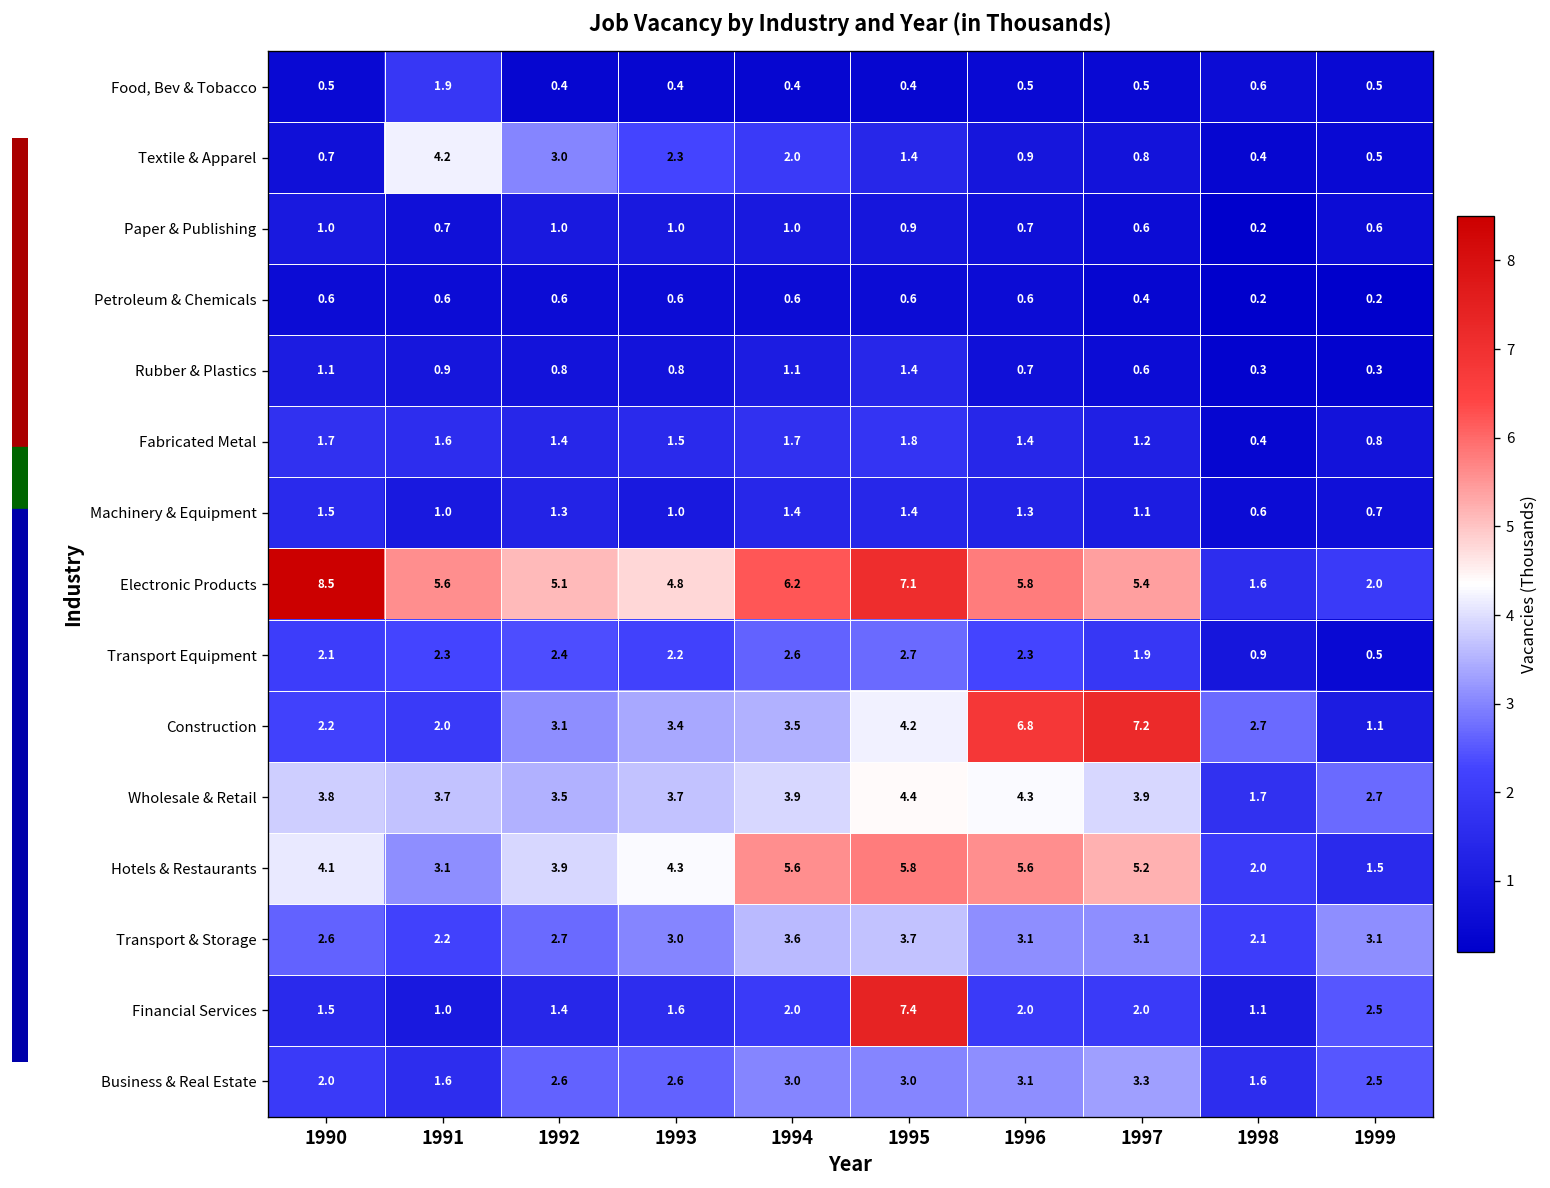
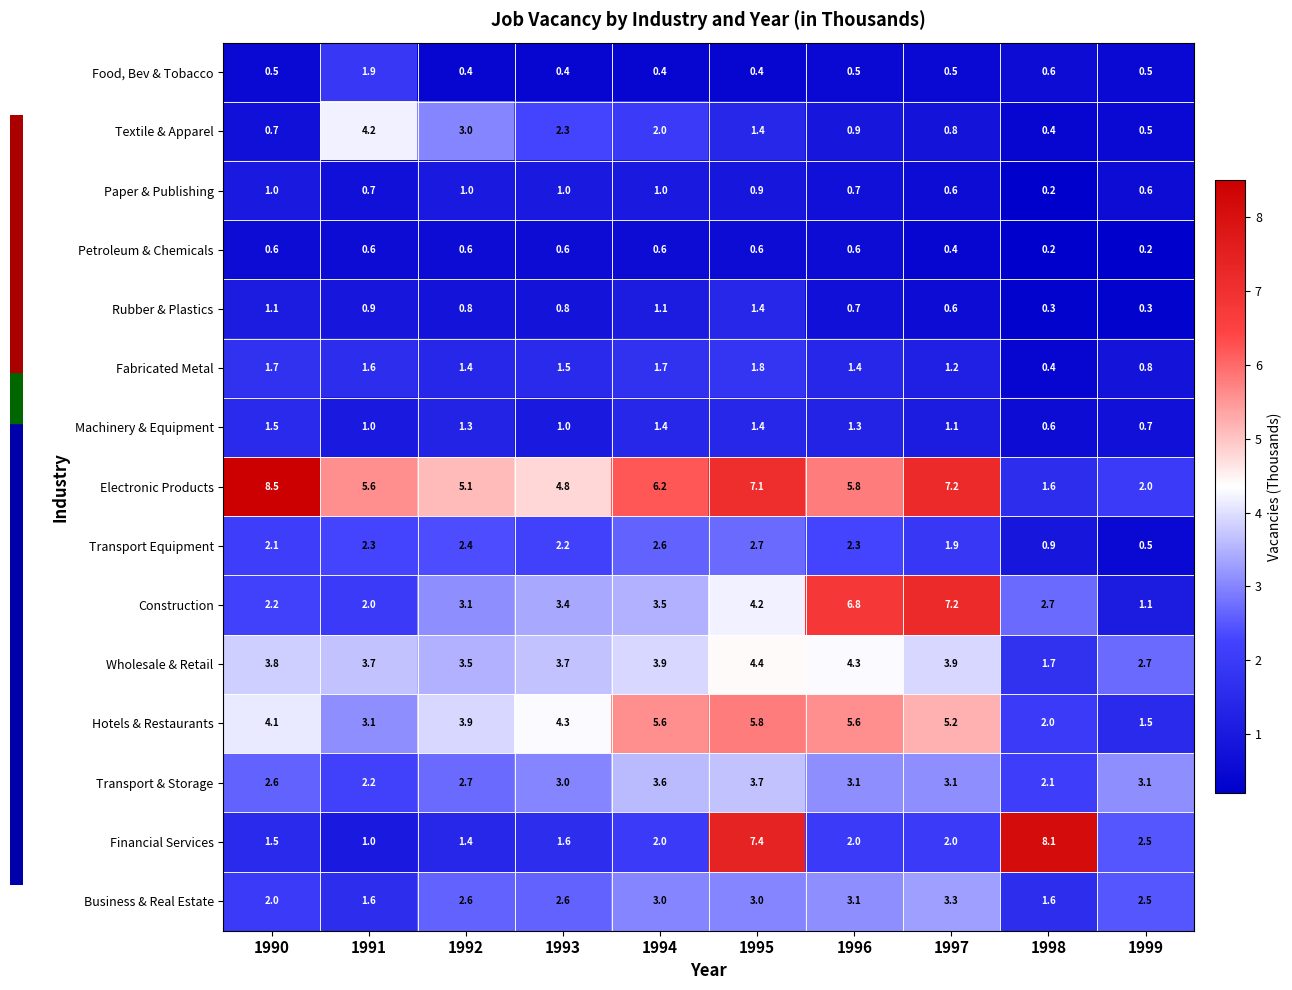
Electronic Products, 1997: 5.4 -> 7.2
Financial Services, 1998: 1.1 -> 8.1
